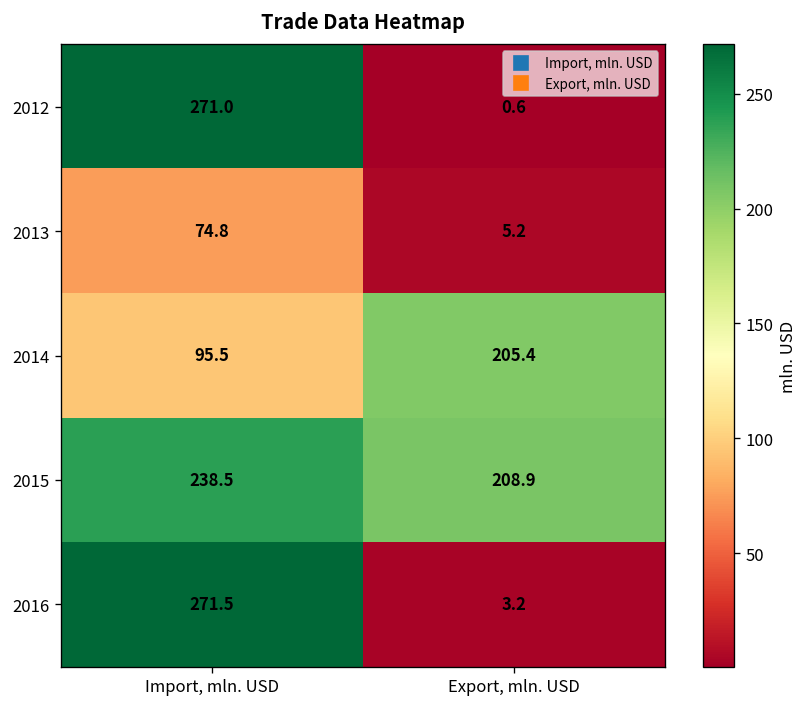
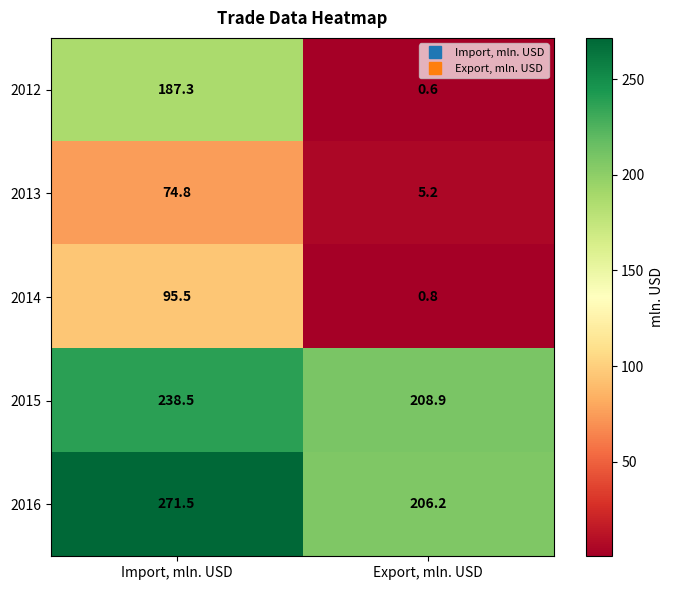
2012, Import, mln. USD: 271.0 -> 187.3
2014, Export, mln. USD: 205.4 -> 0.8
2016, Export, mln. USD: 3.2 -> 206.2
